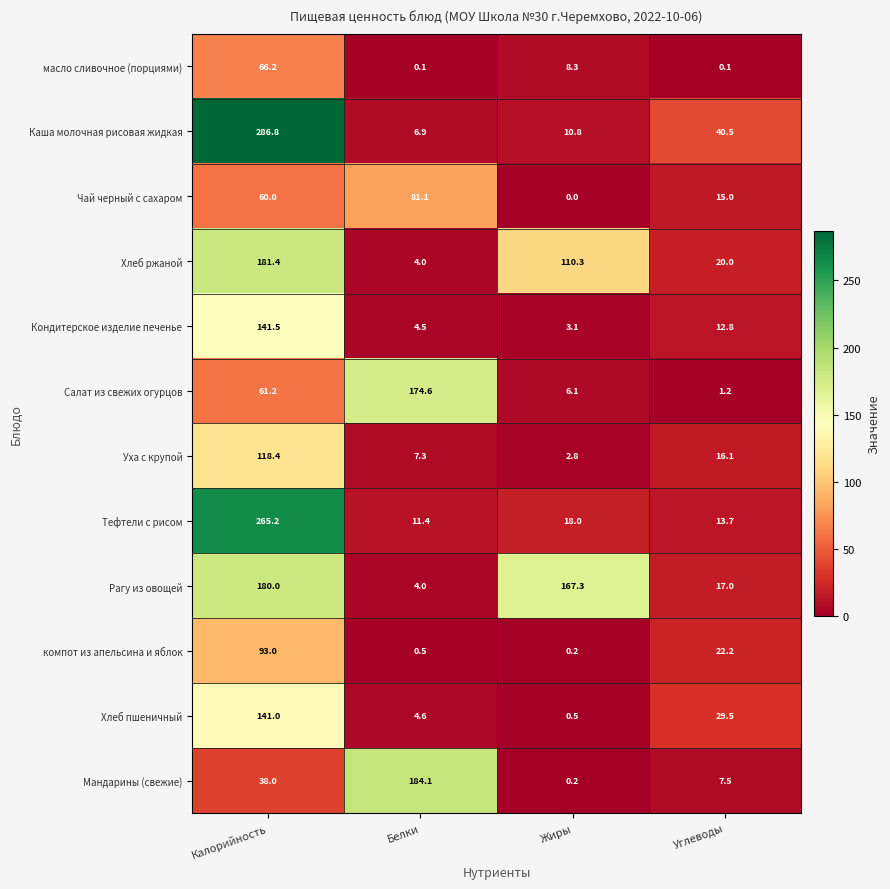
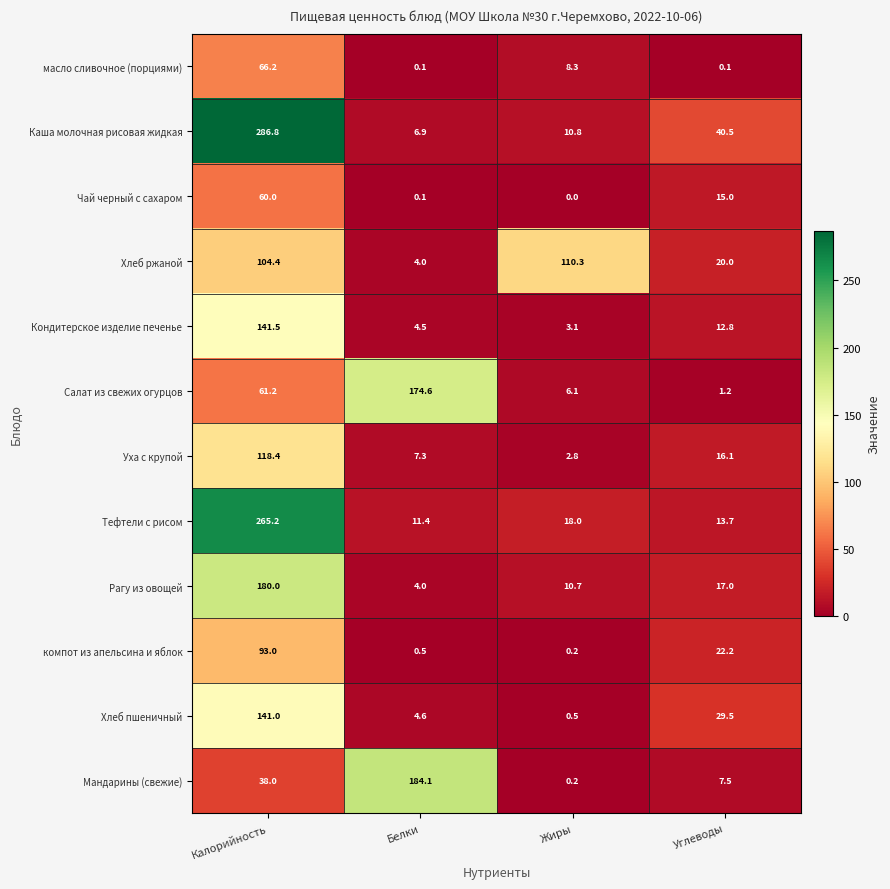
Чай черный с сахаром, Белки: 81.1 -> 0.1
Хлеб ржаной, Калорийность: 181.4 -> 104.4
Рагу из овощей, Жиры: 167.3 -> 10.7
